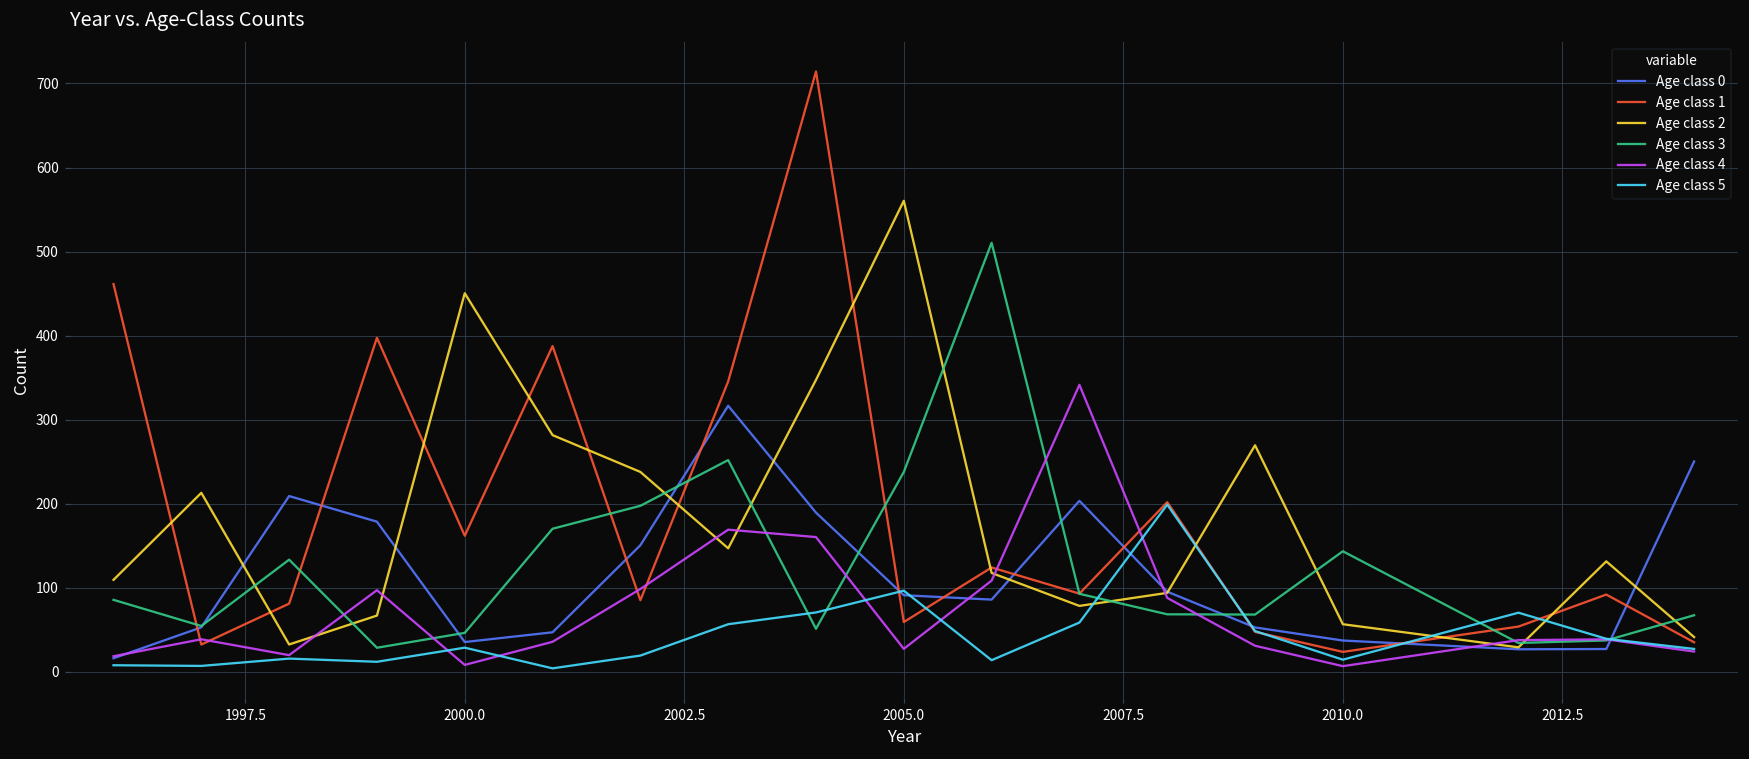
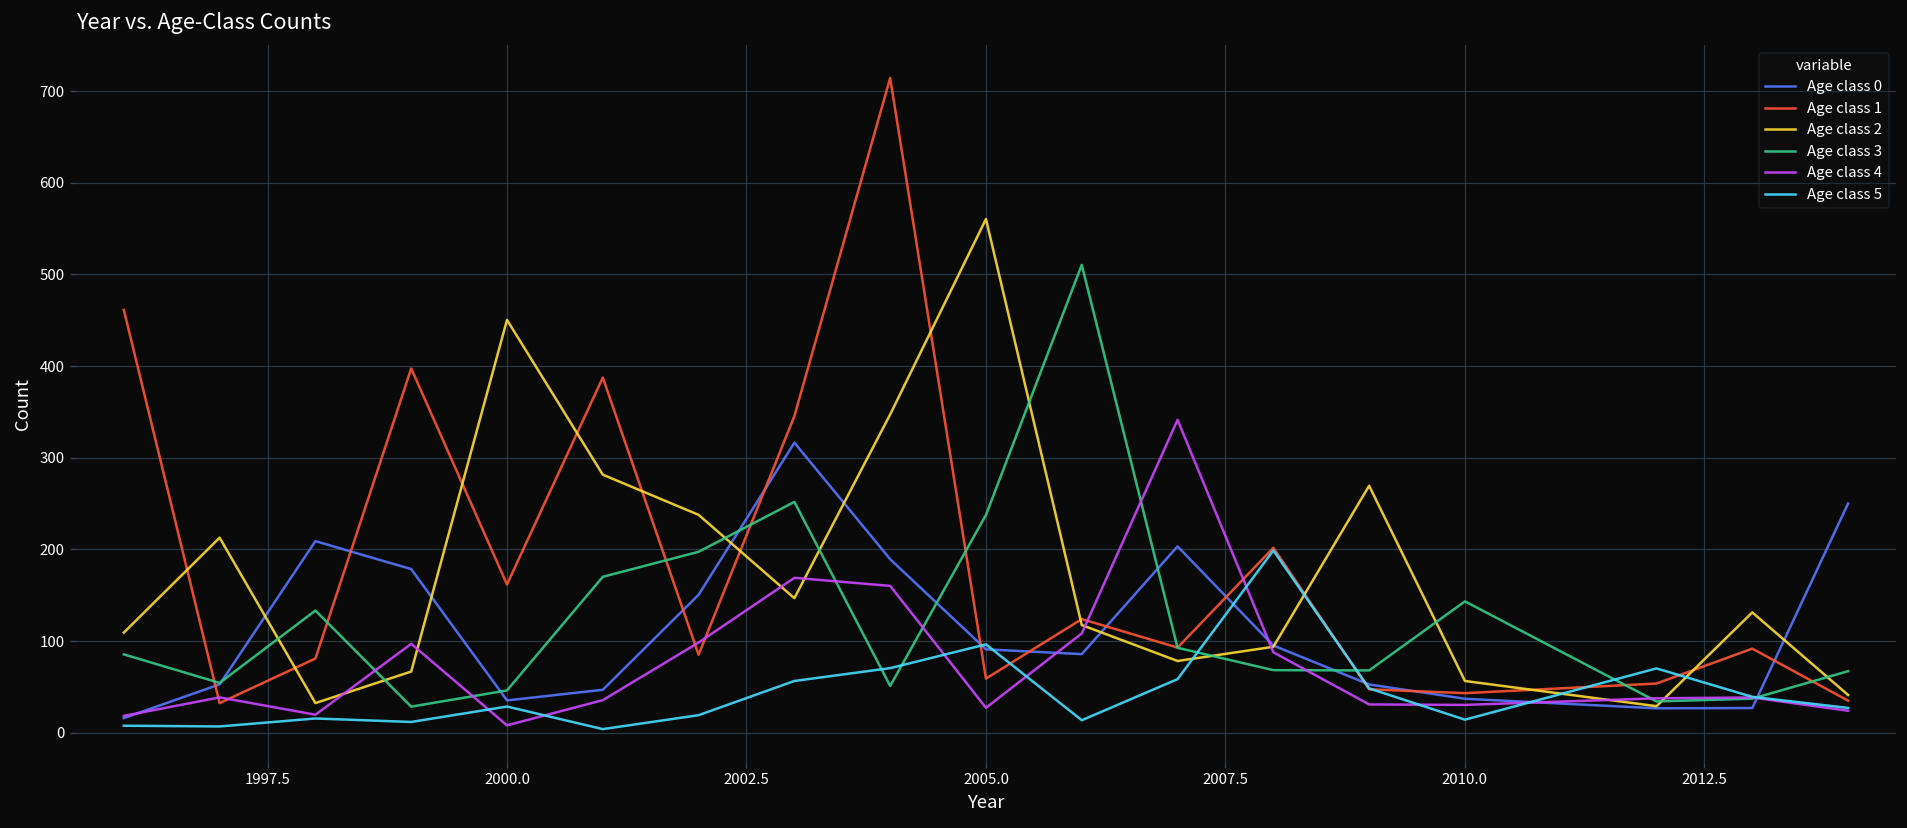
Age class 1, 2010.0: 20 -> 40
Age class 4, 2010.0: 10 -> 30
